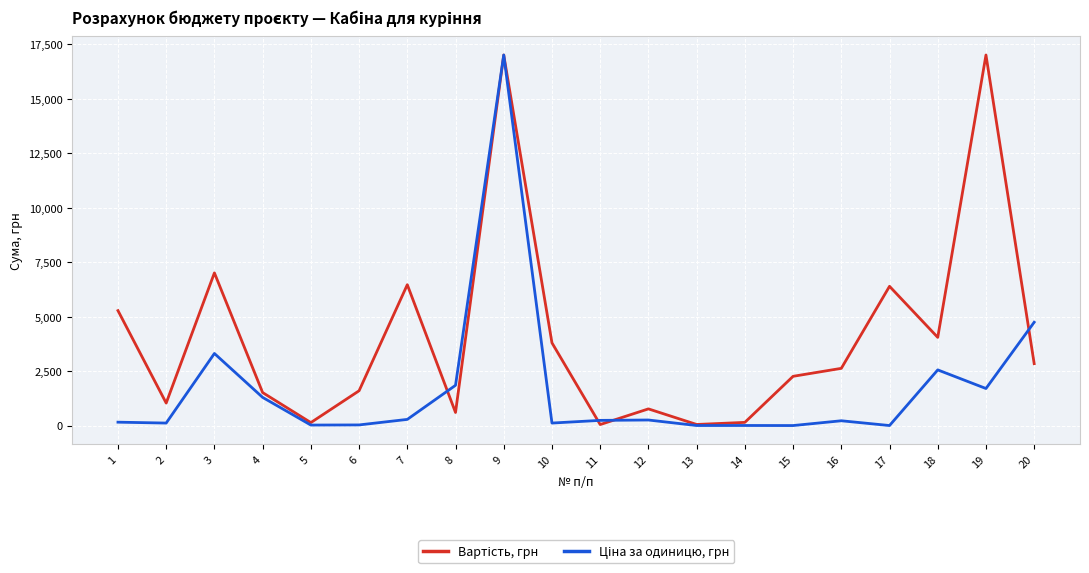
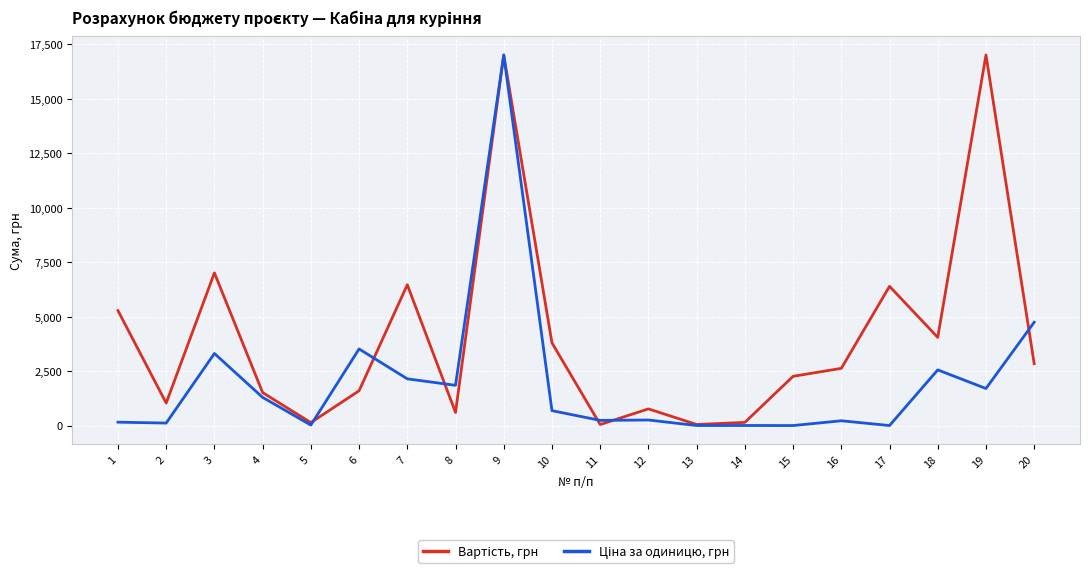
Ціна за одиницю, грн, 6: 0 -> 3,500
Ціна за одиницю, грн, 7: 300 -> 2,100
Ціна за одиницю, грн, 10: 100 -> 700
